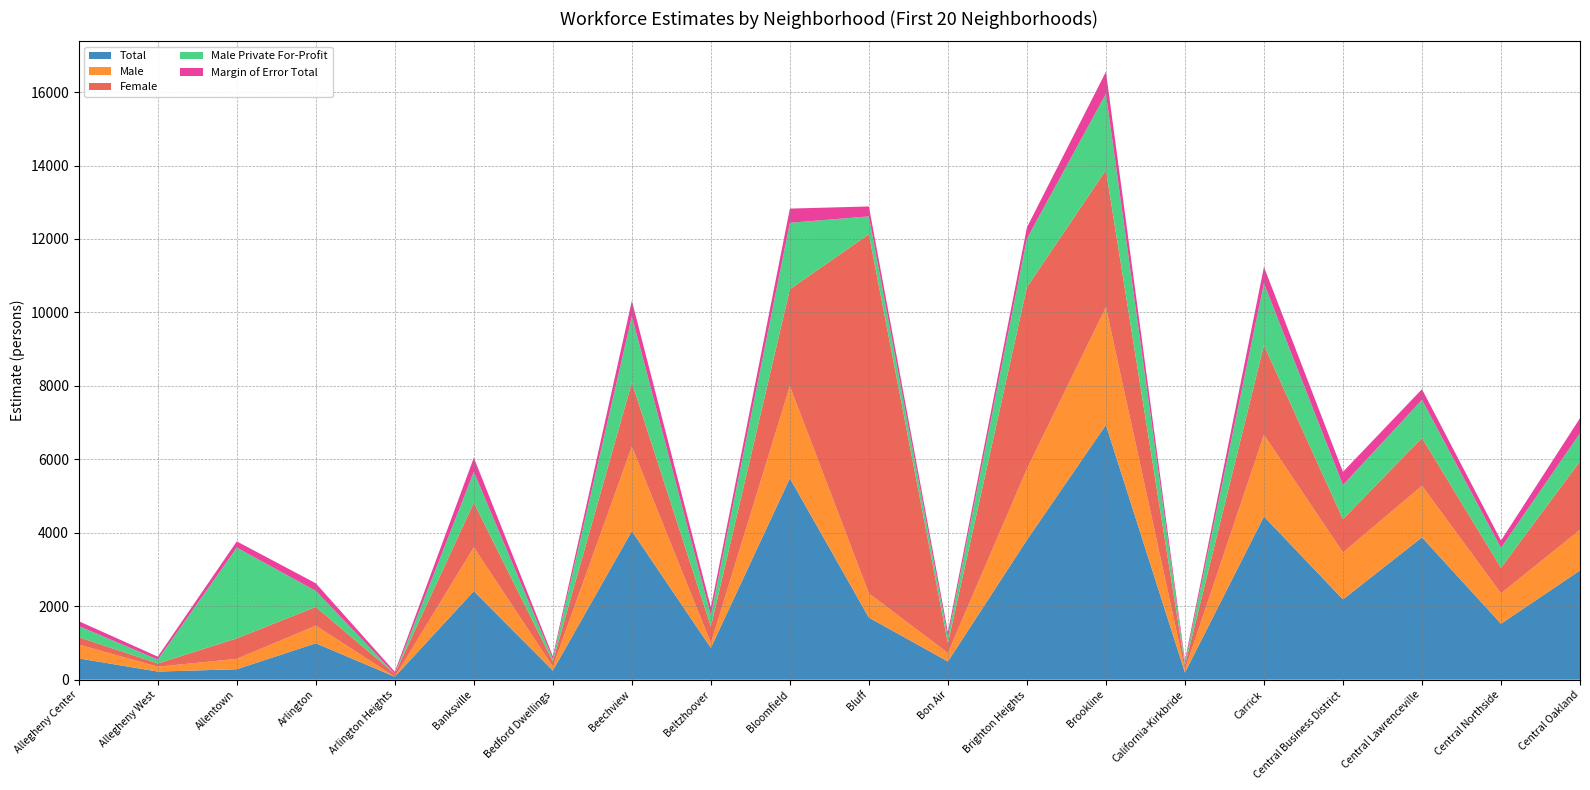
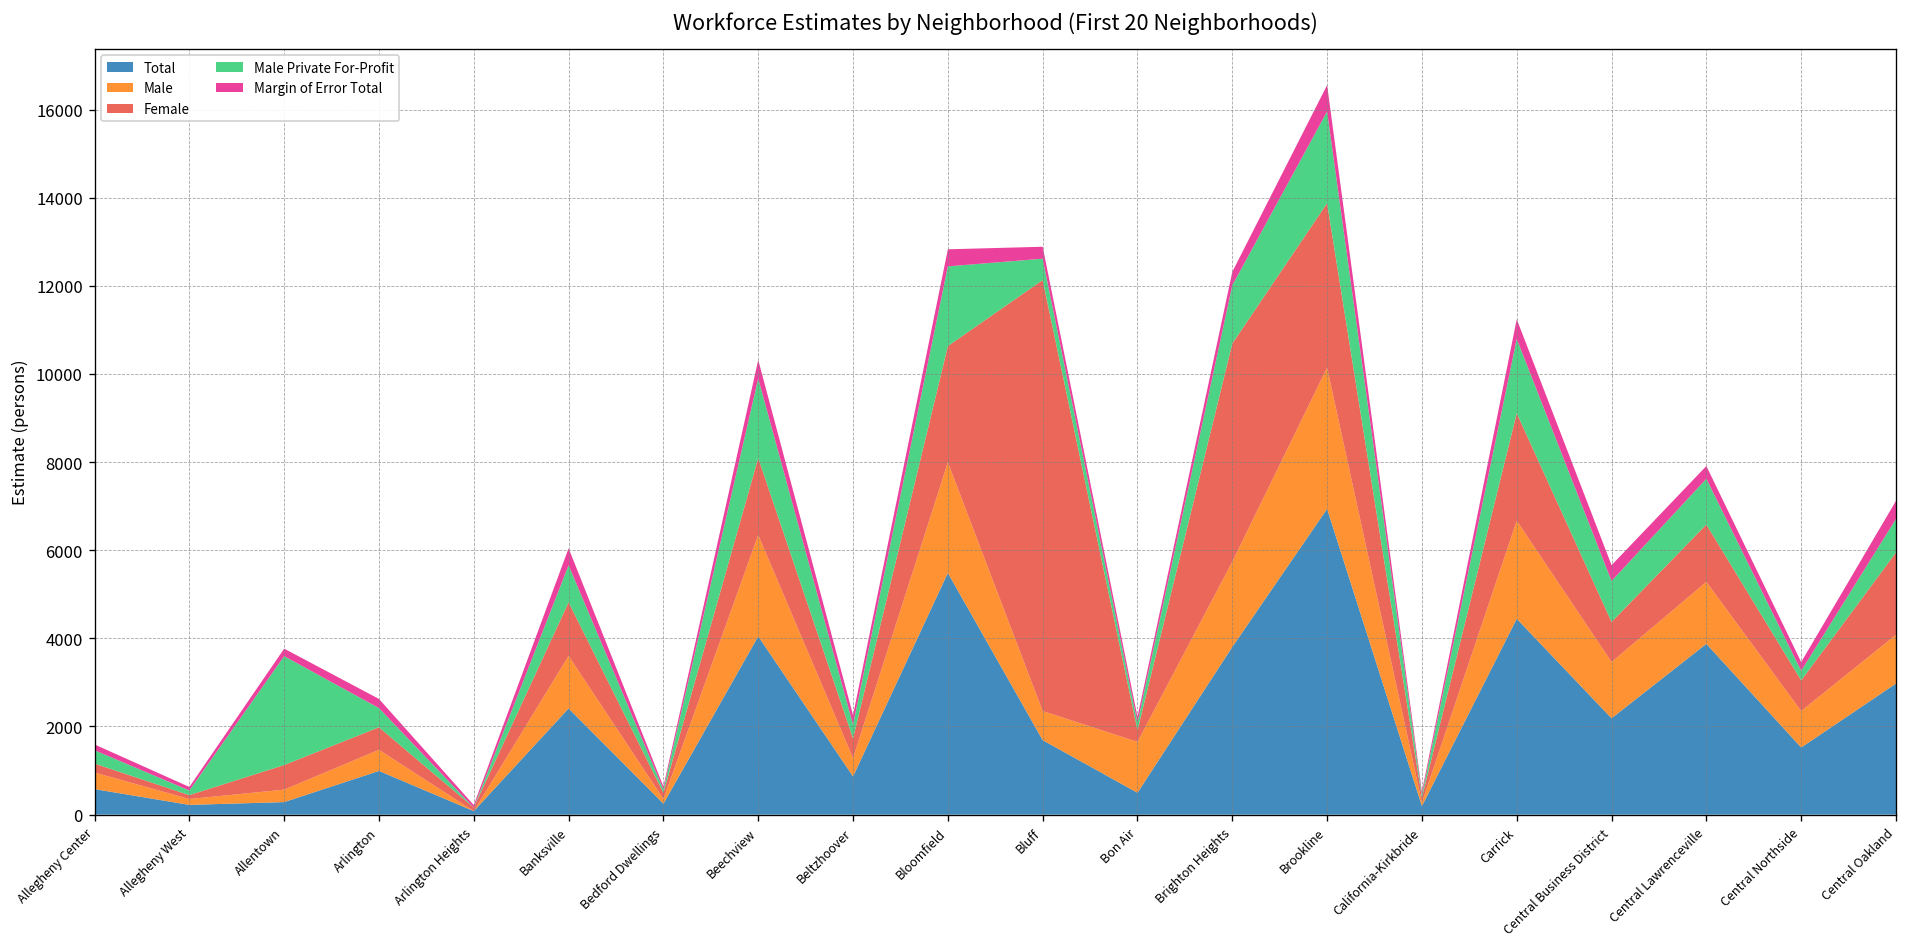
Male, Beltzhoover: 100 -> 400
Male, Bon Air: 200 -> 1200
Male Private For-Profit, Central Northside: 500 -> 200
